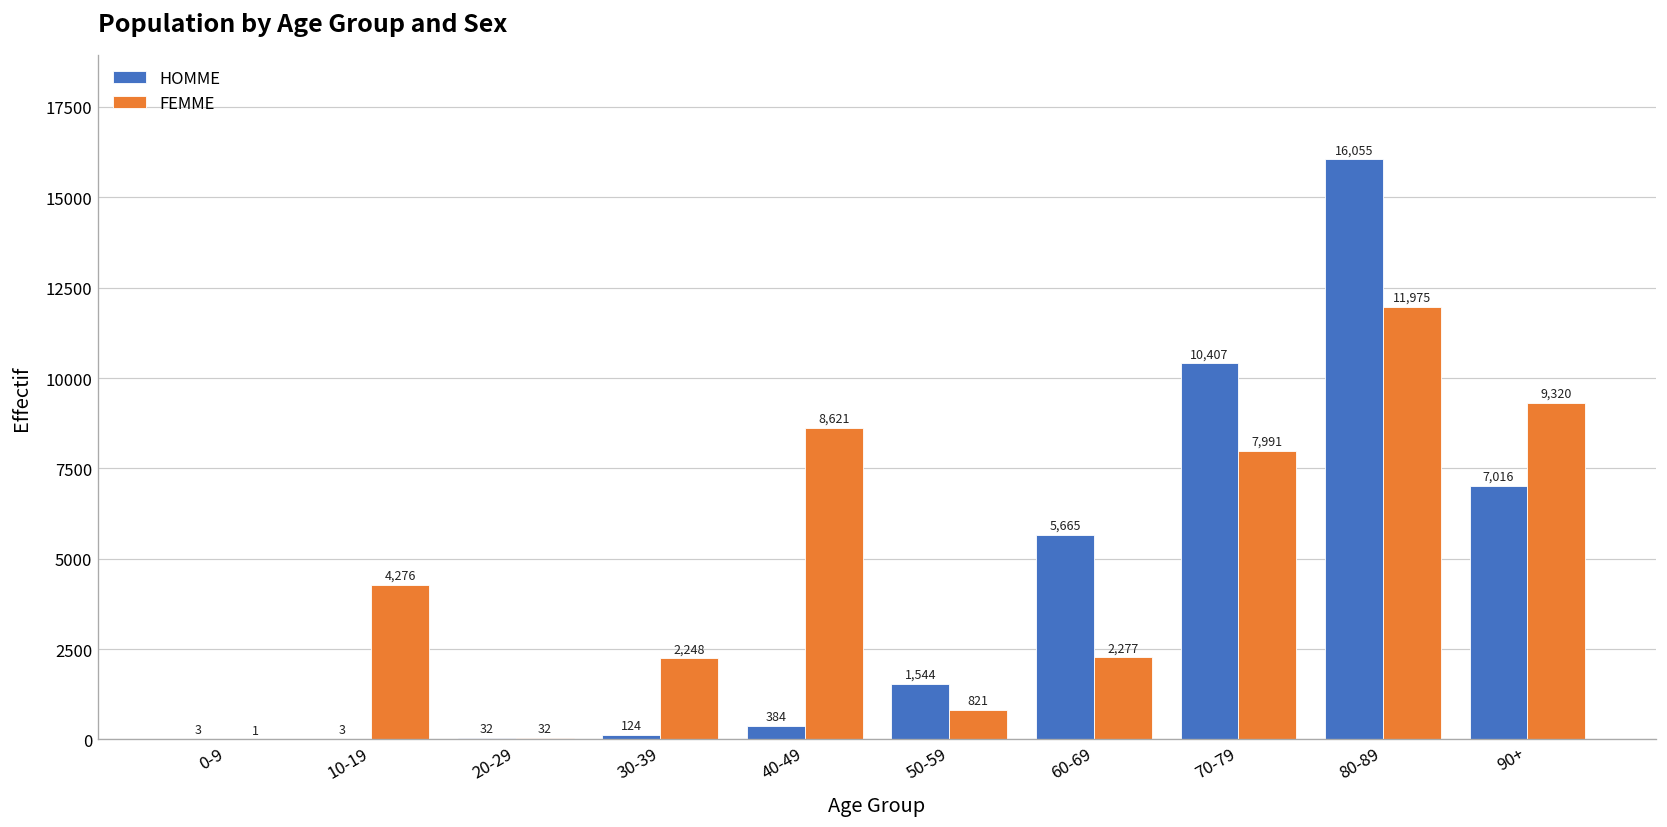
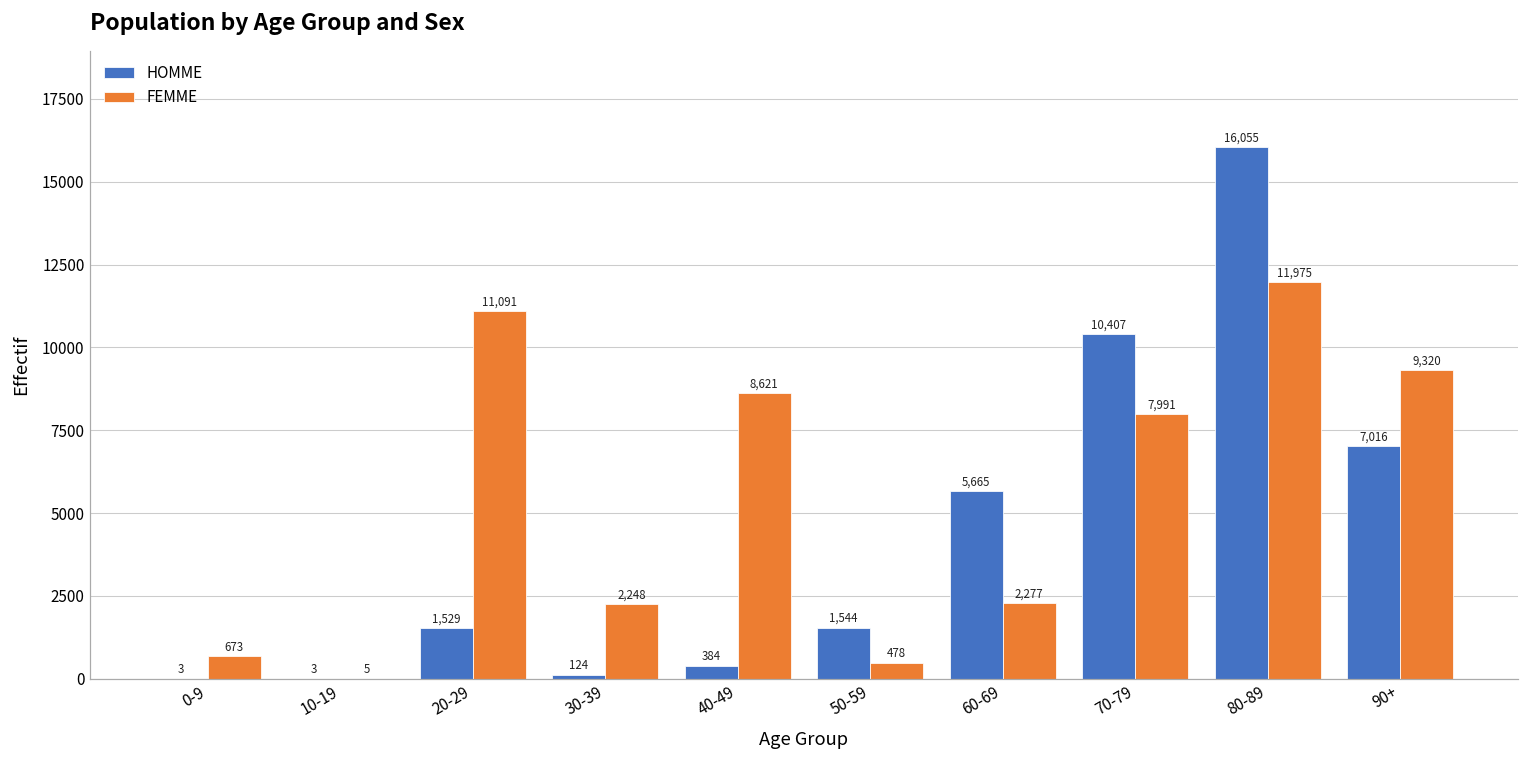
FEMME, 0-9: 1 -> 673
FEMME, 10-19: 4,276 -> 5
HOMME, 20-29: 32 -> 1,529
FEMME, 20-29: 32 -> 11,091
FEMME, 50-59: 821 -> 478
